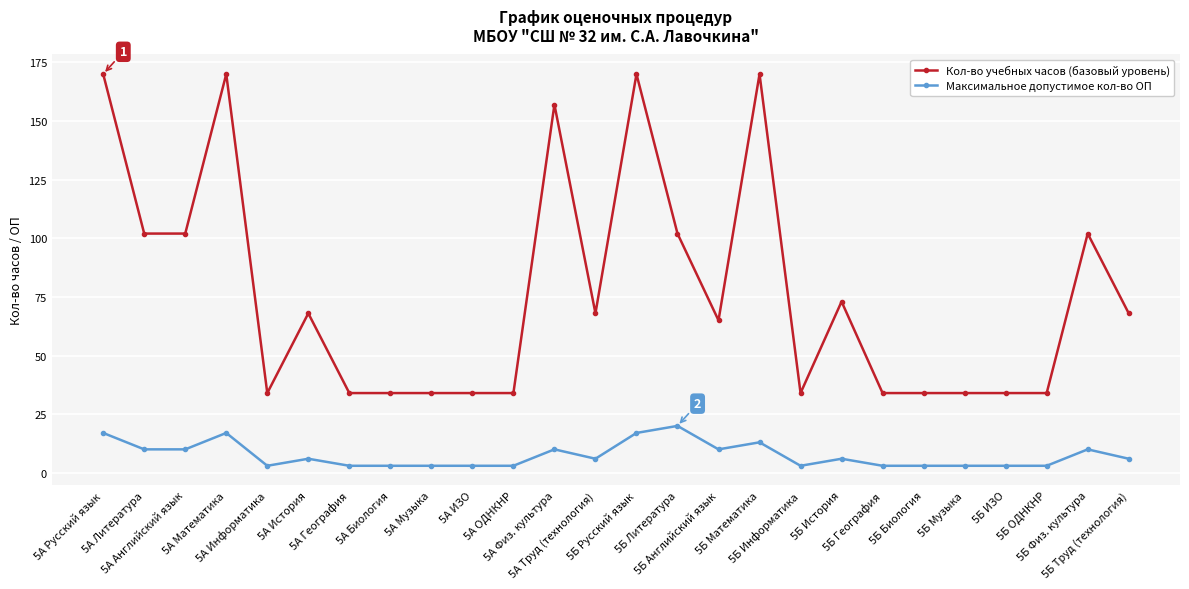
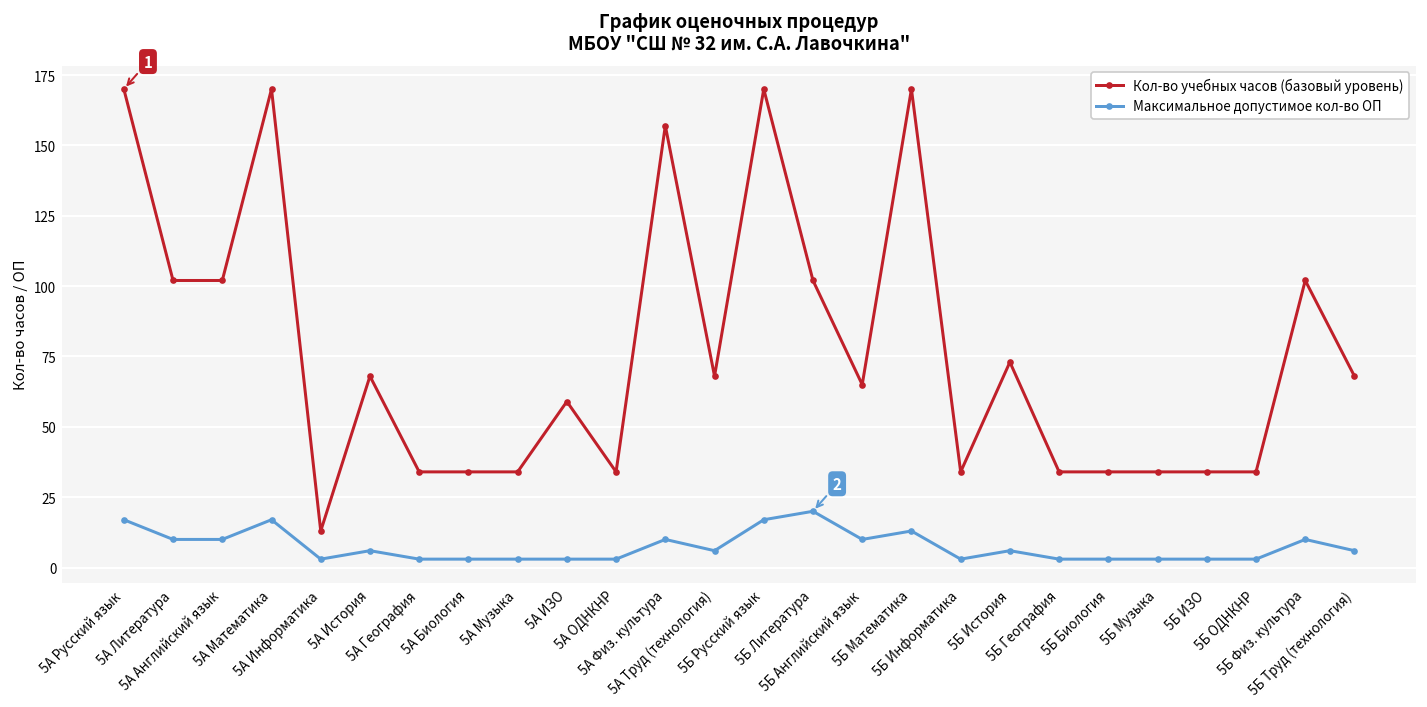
Кол-во учебных часов (базовый уровень), 5А Информатика: 34 -> 13
Кол-во учебных часов (базовый уровень), 5А ИЗО: 34 -> 59
